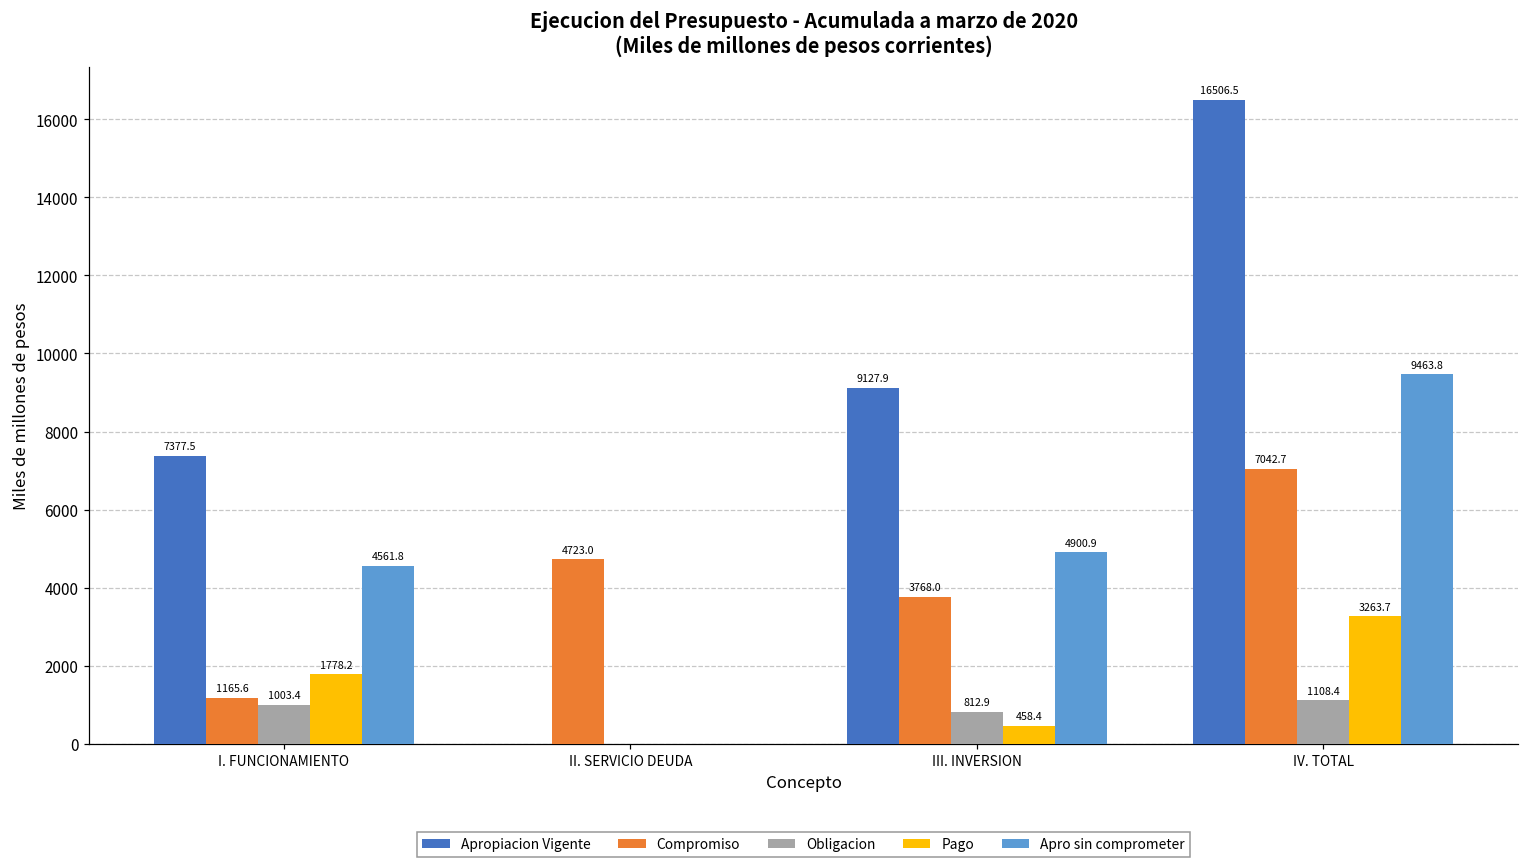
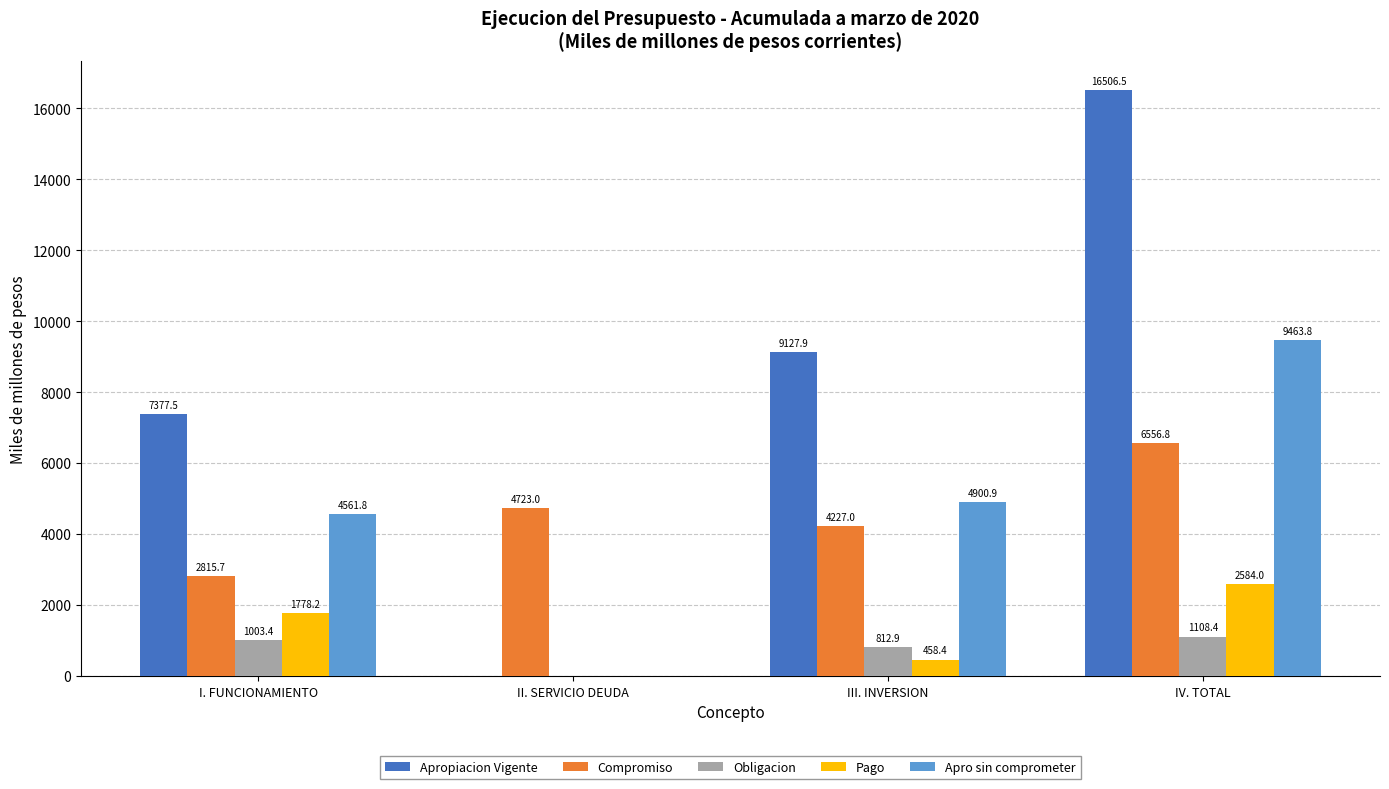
Compromiso, I. FUNCIONAMIENTO: 1165.6 -> 2815.7
Compromiso, III. INVERSION: 3768.0 -> 4227.0
Compromiso, IV. TOTAL: 7042.7 -> 6556.8
Pago, IV. TOTAL: 3263.7 -> 2584.0
